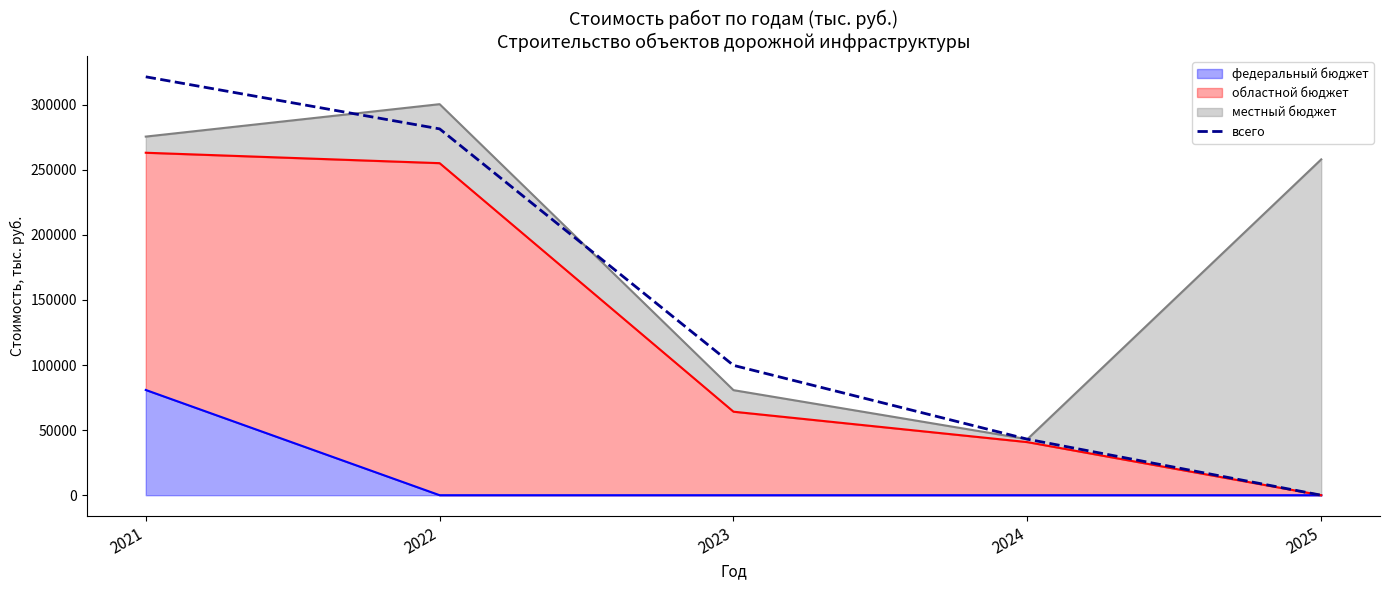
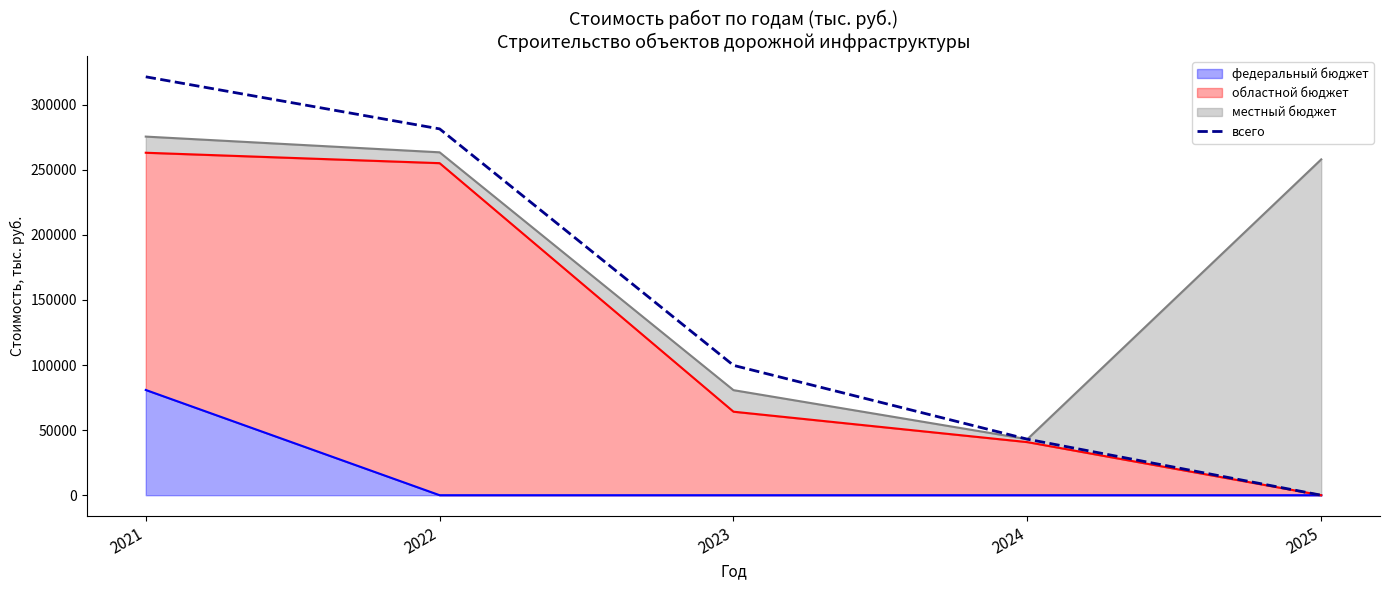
местный бюджет, 2022: 45000 -> 8000
